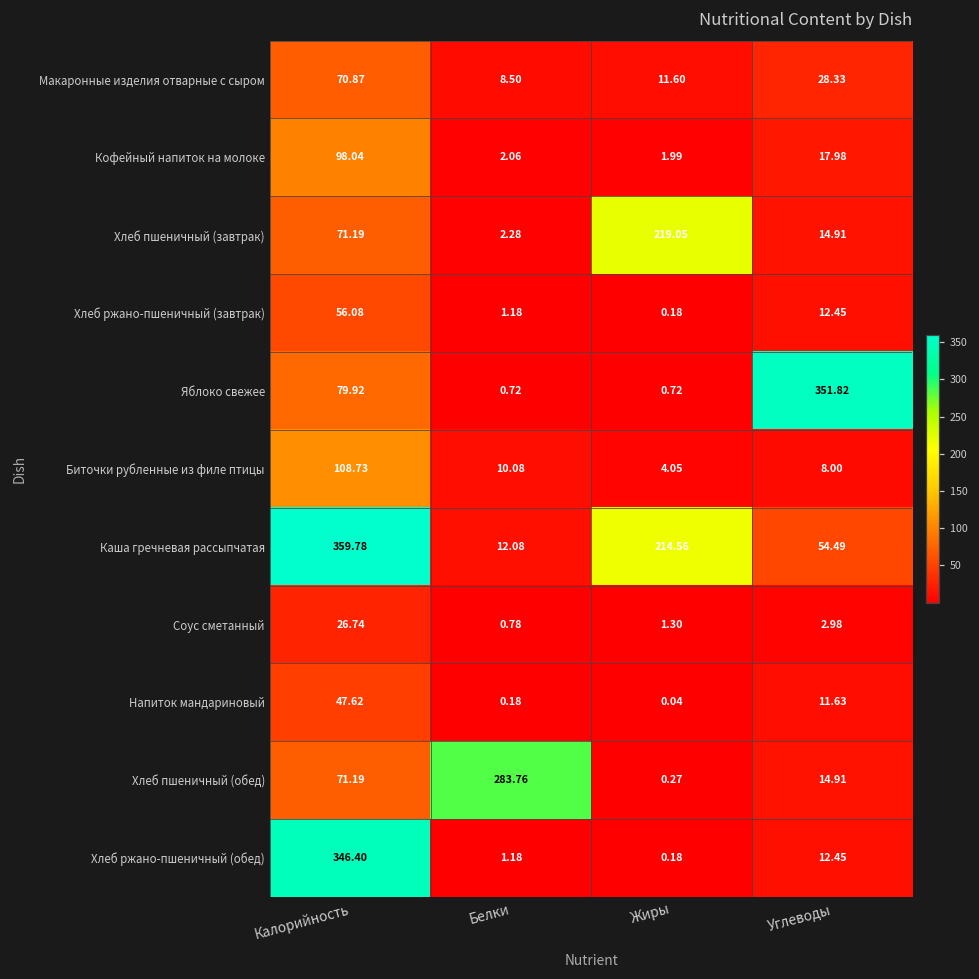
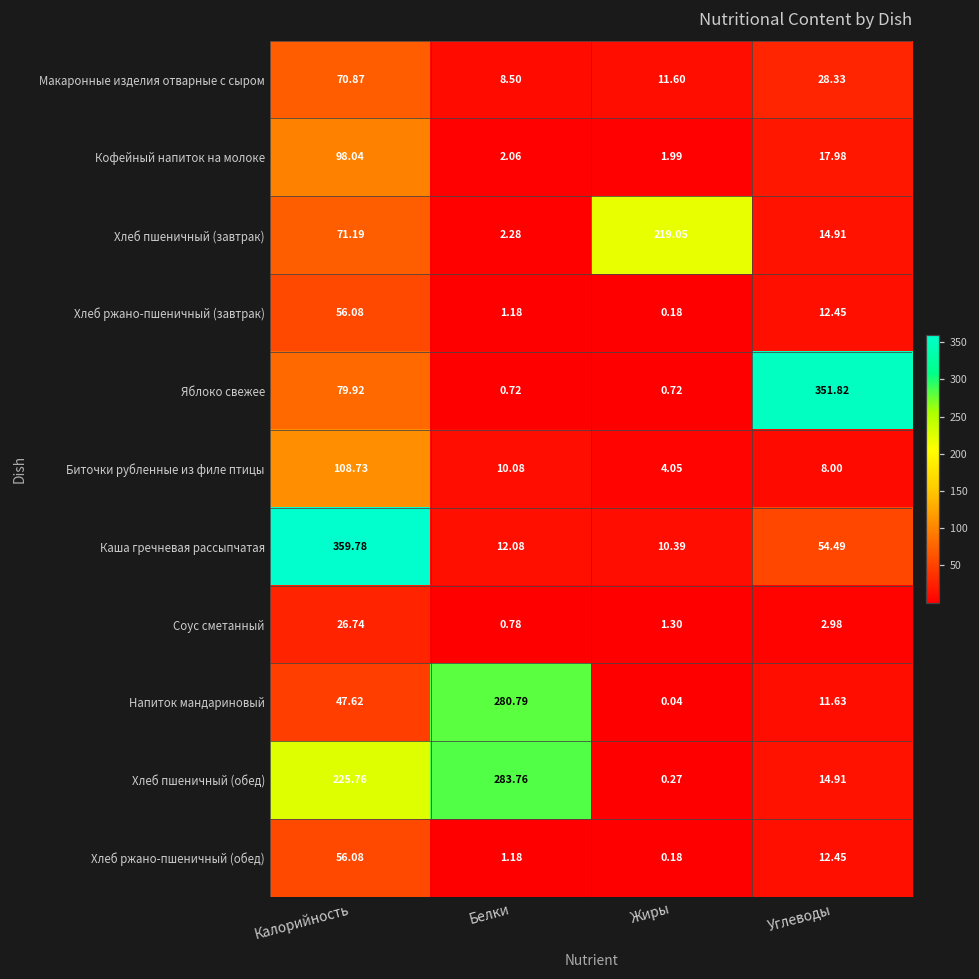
Каша гречневая рассыпчатая, Жиры: 214.56 -> 10.39
Напиток мандариновый, Белки: 0.18 -> 280.79
Хлеб пшеничный (обед), Калорийность: 71.19 -> 225.76
Хлеб ржано-пшеничный (обед), Калорийность: 346.40 -> 56.08
